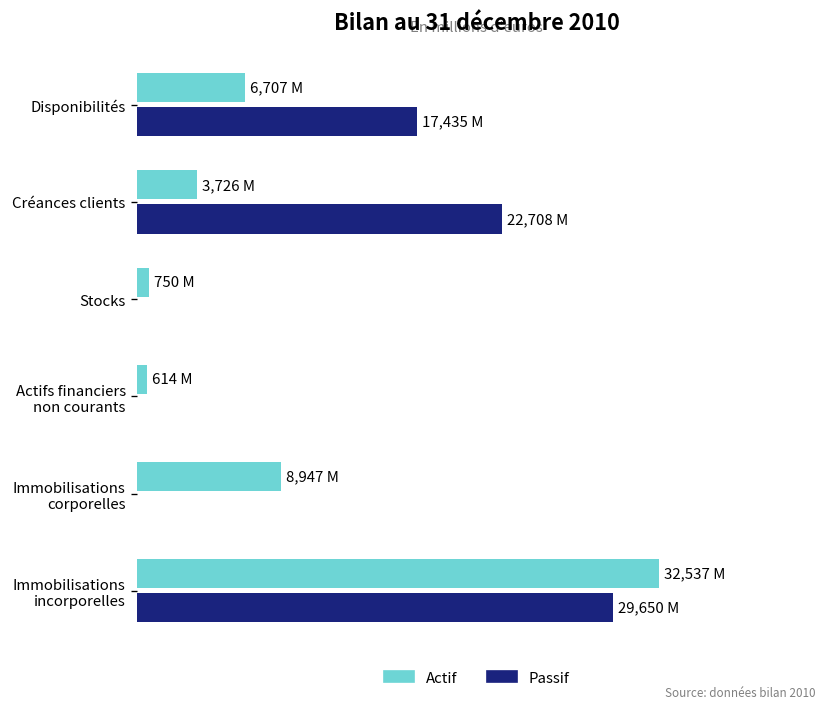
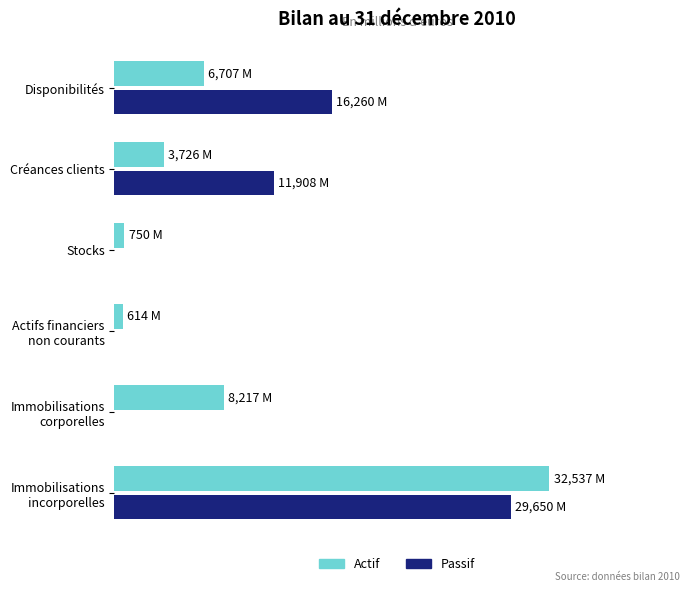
Passif, Disponibilités: 17,435 -> 16,260
Passif, Créances clients: 22,708 -> 11,908
Actif, Immobilisations corporelles: 8,947 -> 8,217
